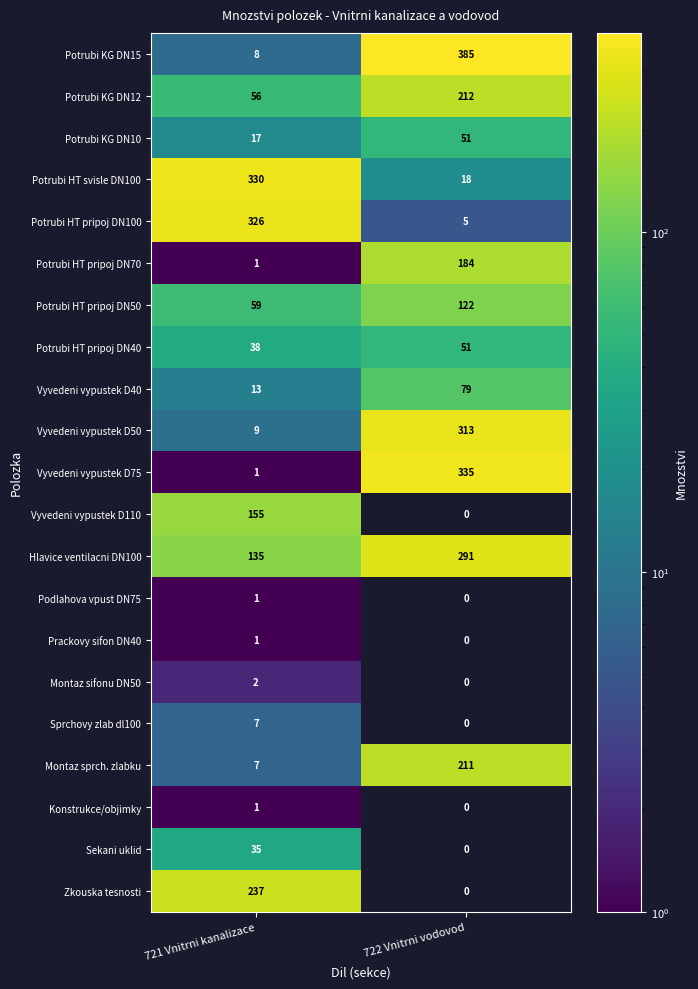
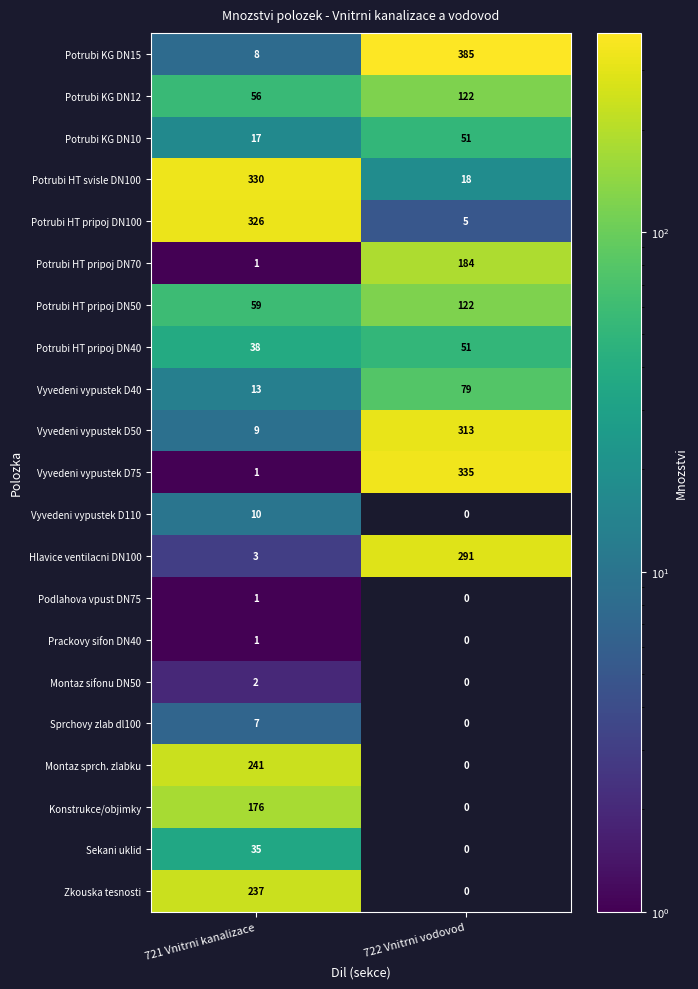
Potrubi KG DN12, 722 Vnitrni vodovod: 212 -> 122
Vyvedeni vypustek D110, 721 Vnitrni kanalizace: 155 -> 10
Hlavice ventilacni DN100, 721 Vnitrni kanalizace: 135 -> 3
Montaz sprch. zlabku, 721 Vnitrni kanalizace: 7 -> 241
Montaz sprch. zlabku, 722 Vnitrni vodovod: 211 -> 0
Konstrukce/objimky, 721 Vnitrni kanalizace: 1 -> 176
